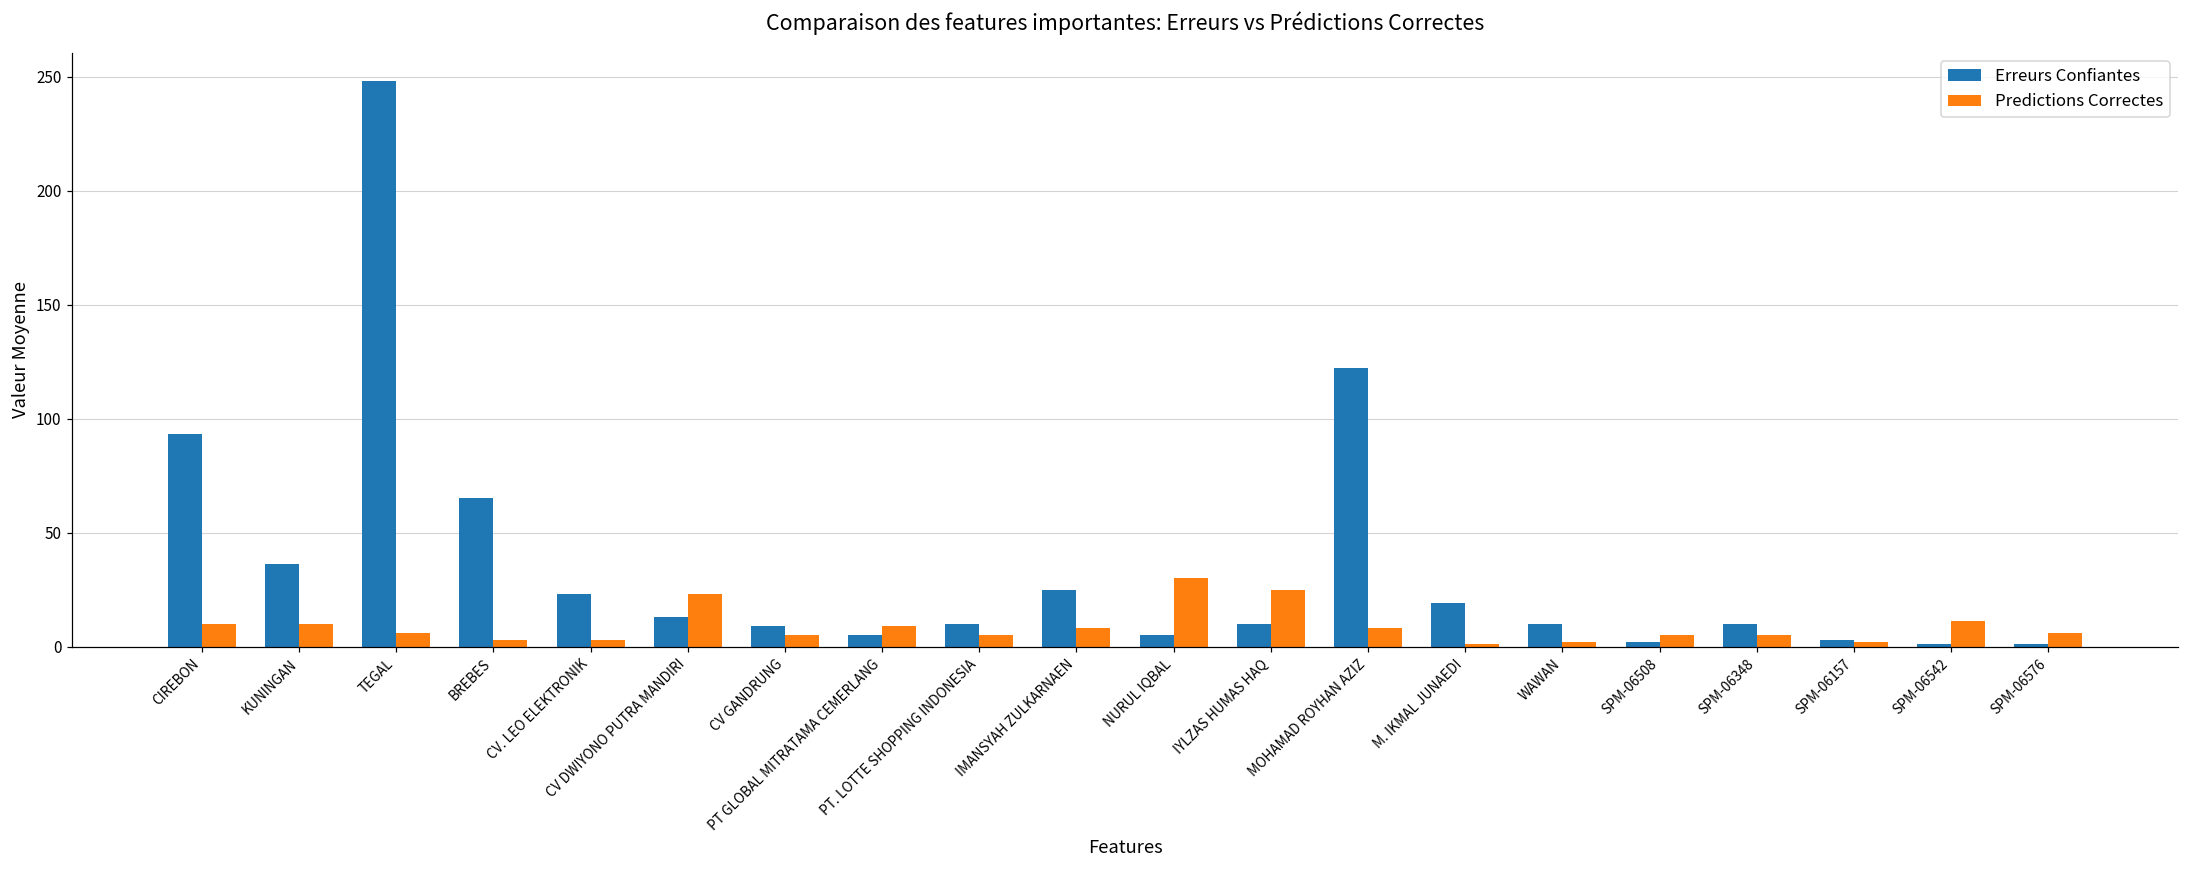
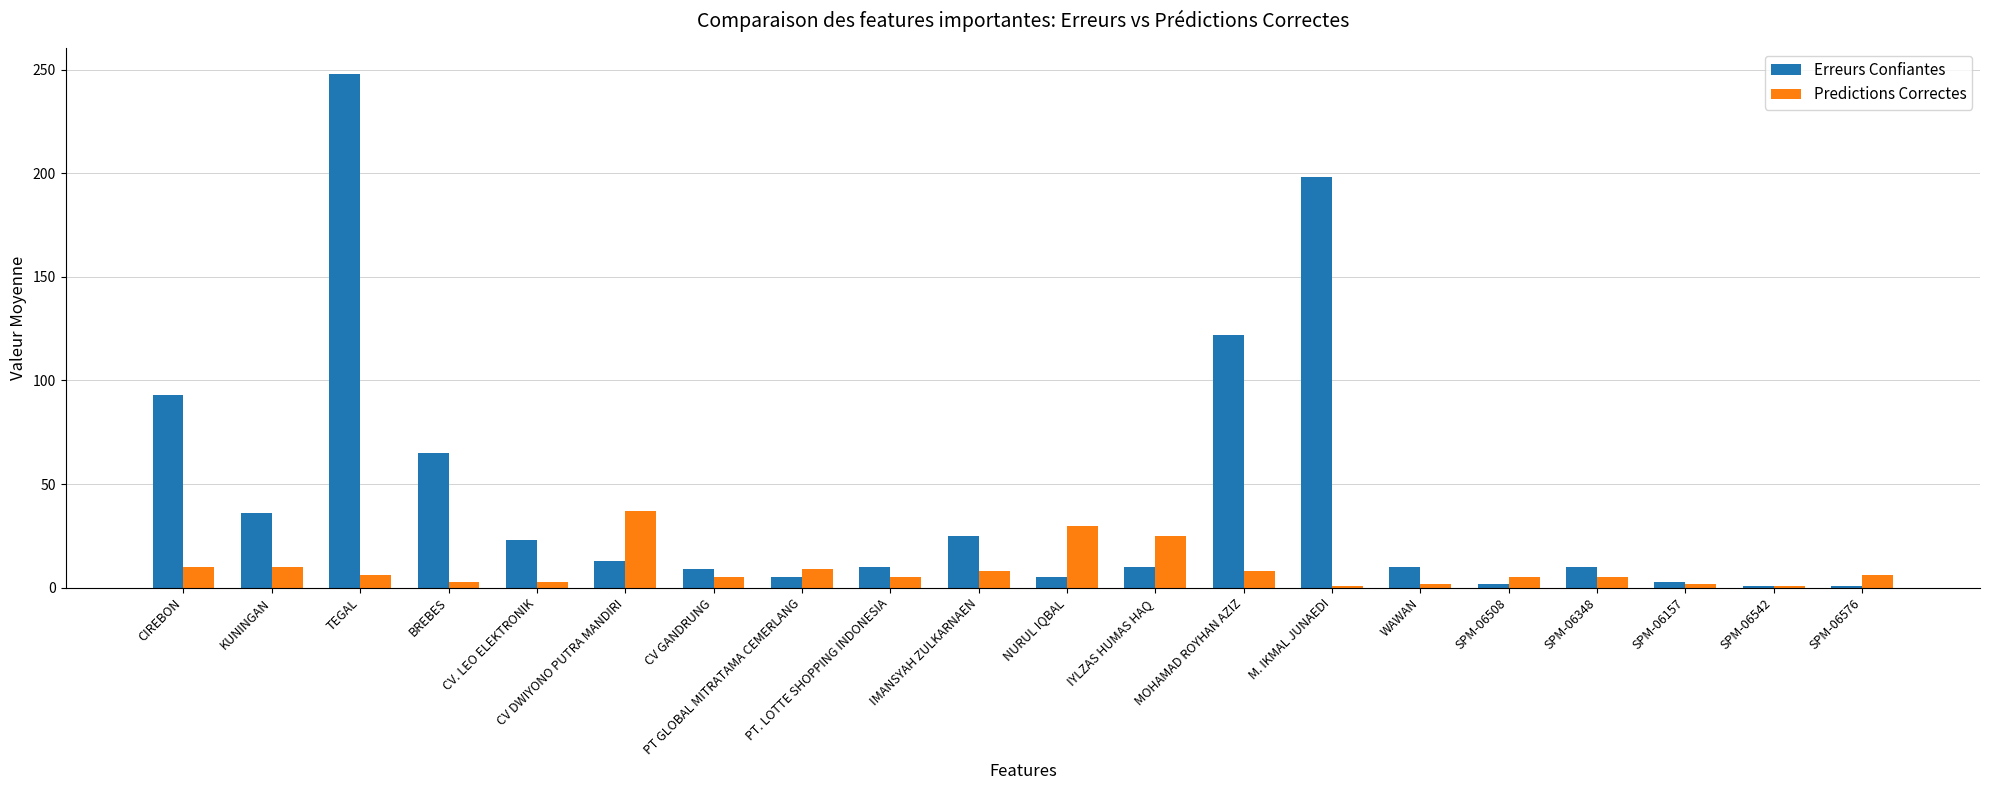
Predictions Correctes, CV DWIYONO PUTRA MANDIRI: 23 -> 37
Erreurs Confiantes, M. IKMAL JUNAEDI: 19 -> 198
Predictions Correctes, SPM-06542: 11 -> 1
